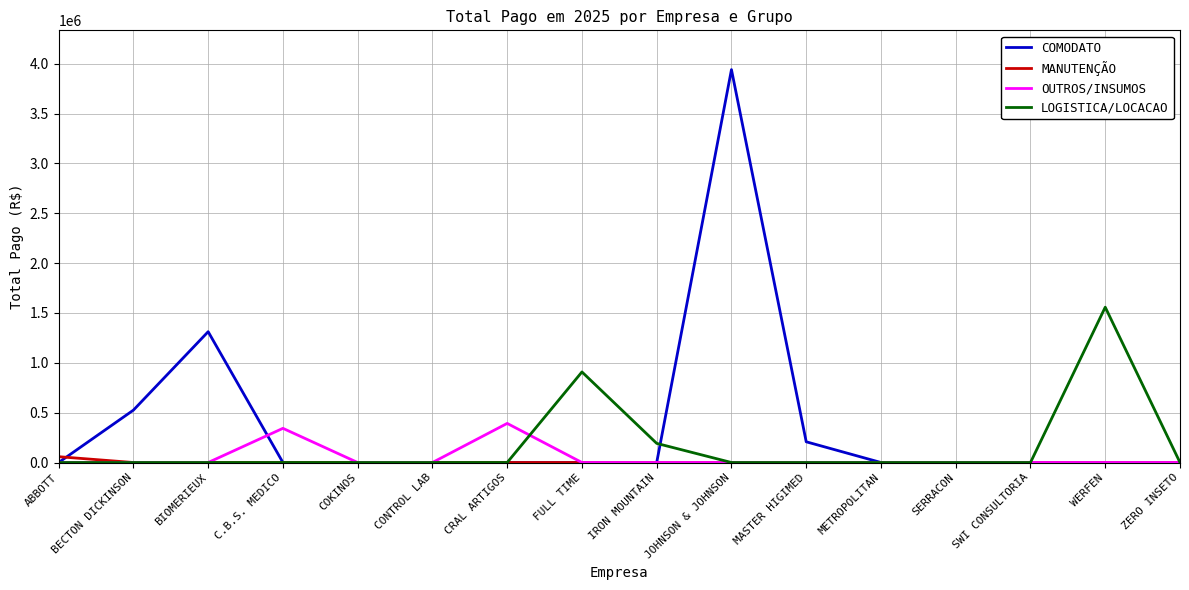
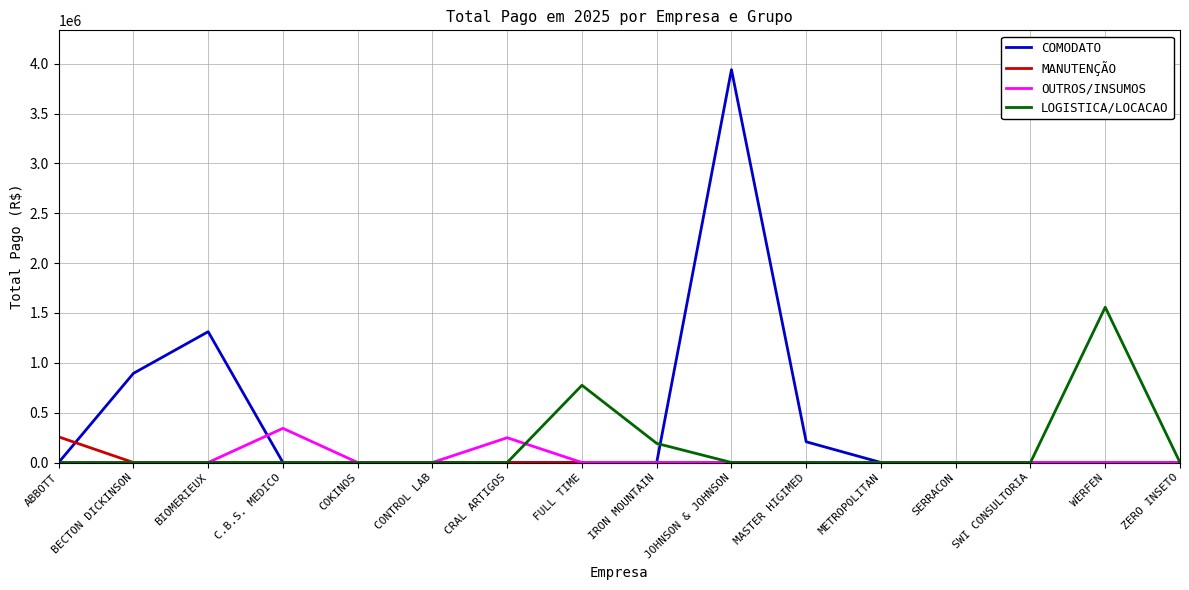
MANUTENÇÃO, ABBOTT: 100000 -> 300000
COMODATO, BECTON DICKINSON: 500000 -> 900000
OUTROS/INSUMOS, CRAL ARTIGOS: 400000 -> 200000
LOGISTICA/LOCACAO, FULL TIME: 900000 -> 800000
